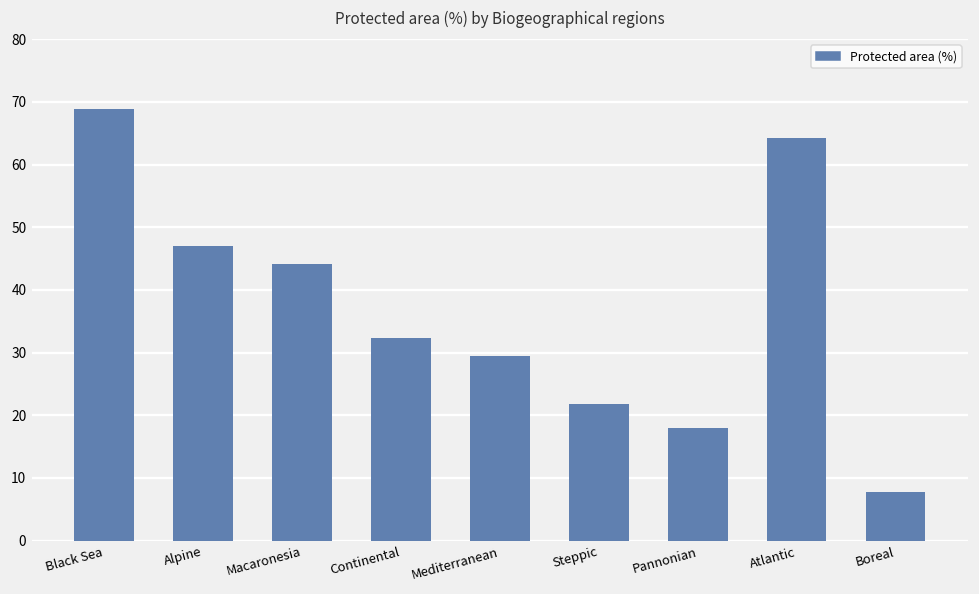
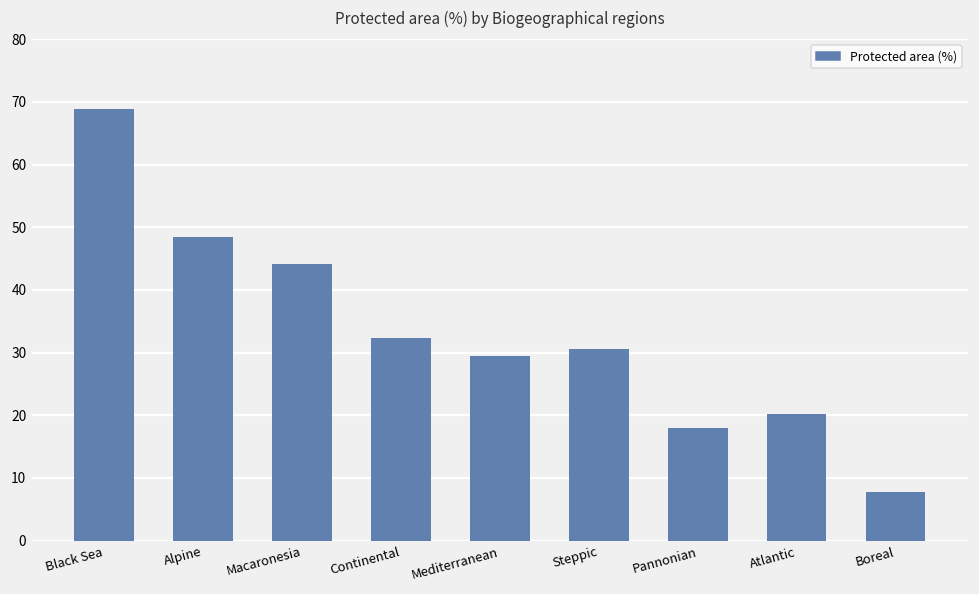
Alpine: 47 -> 48
Steppic: 22 -> 31
Atlantic: 64 -> 20
